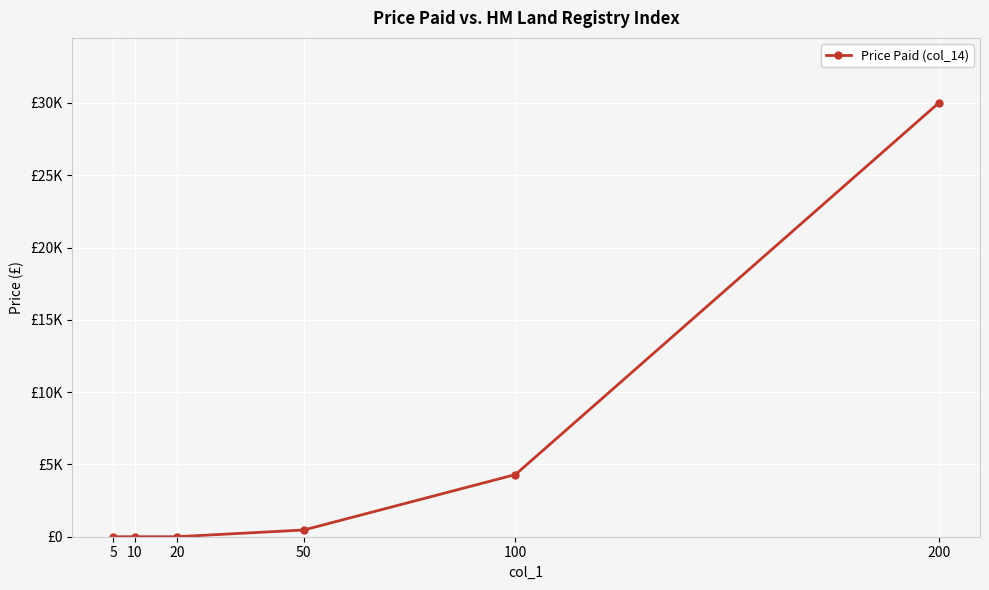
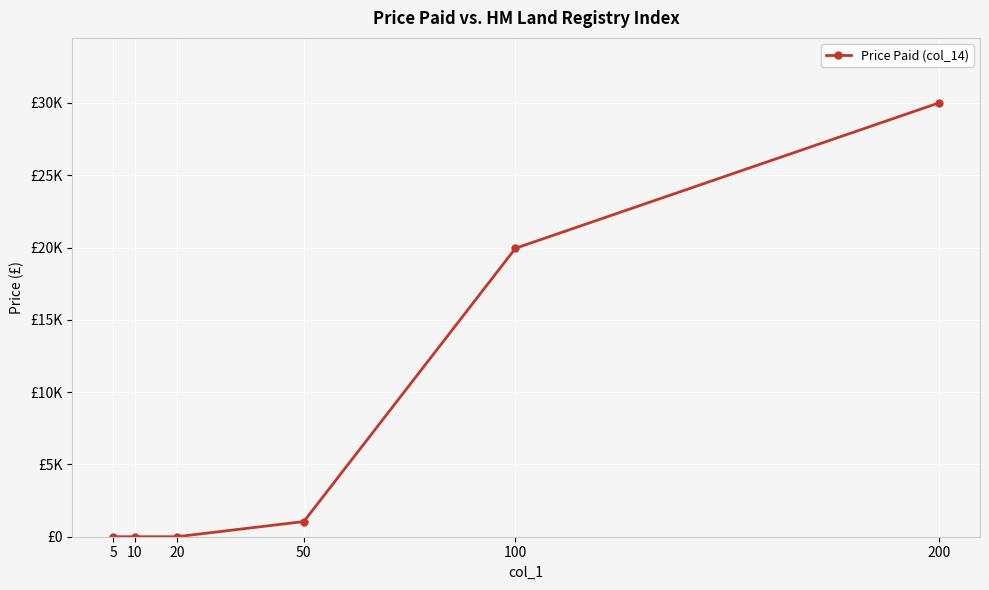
50: £500 -> £1100
100: £4300 -> £19900
